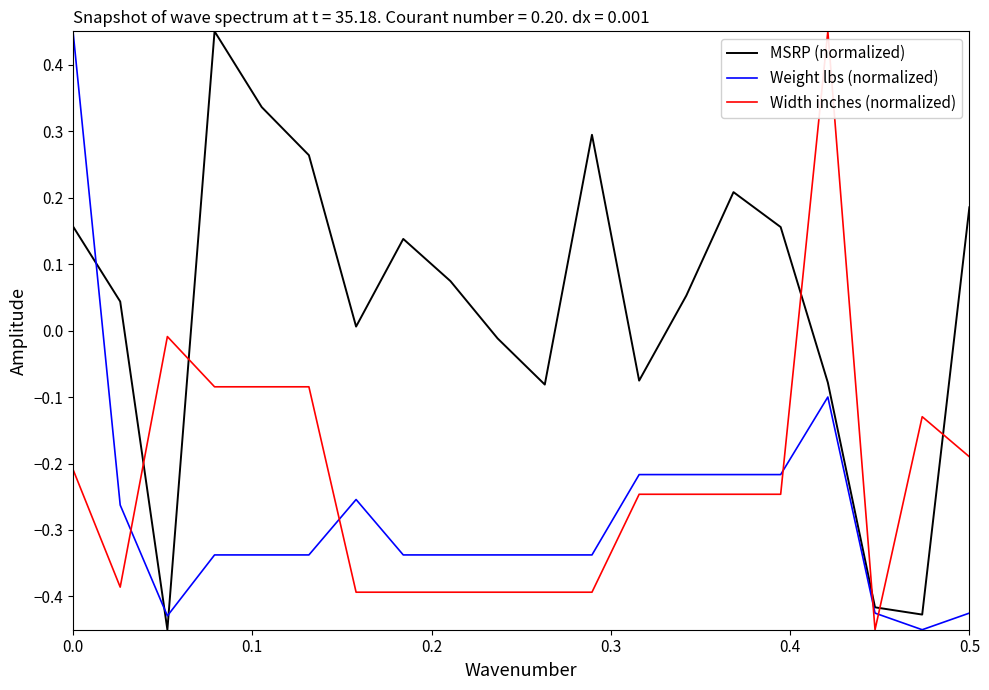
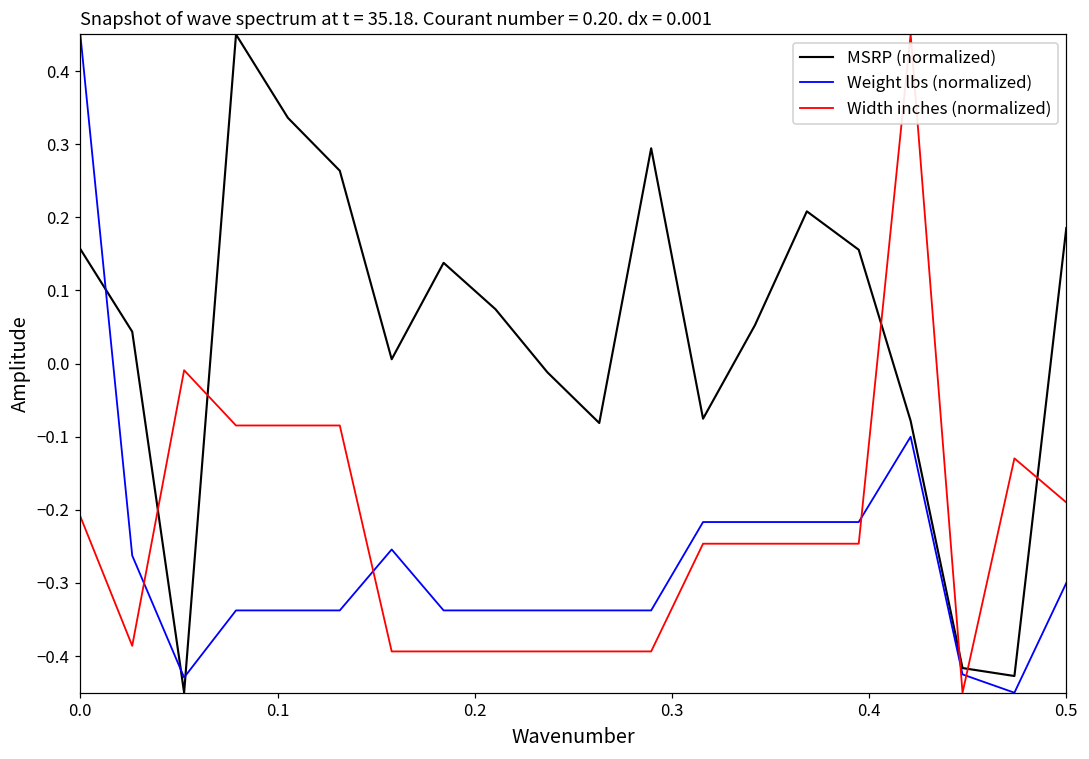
Weight lbs (normalized), 0.5: -0.43 -> -0.30
